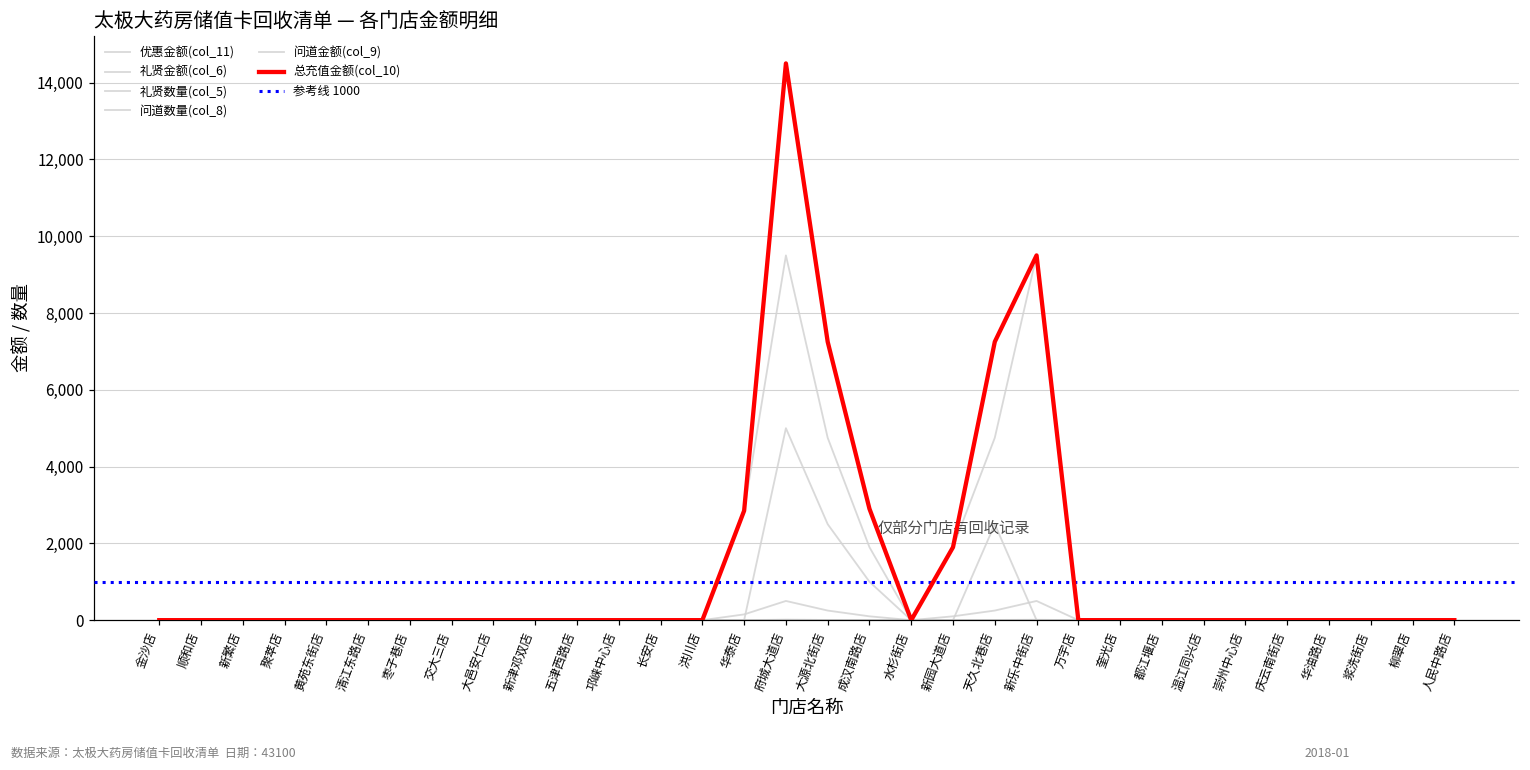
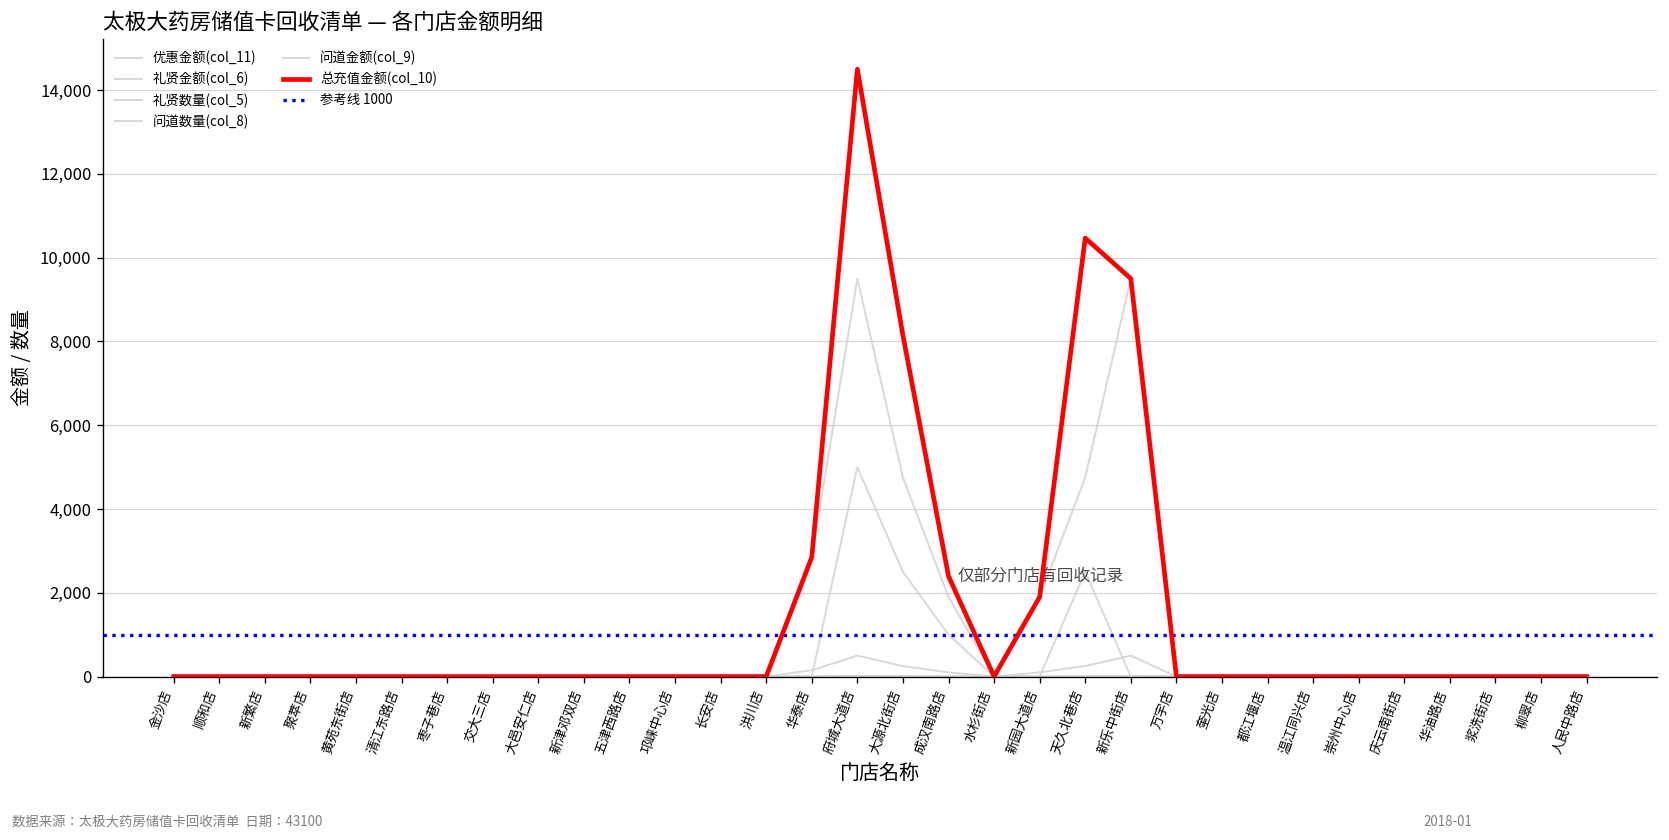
总充值金额(col_10), 大源北街店: 7,300 -> 8,100
总充值金额(col_10), 成汉南路店: 2,900 -> 2,400
总充值金额(col_10), 天久北巷店: 7,300 -> 10,500
